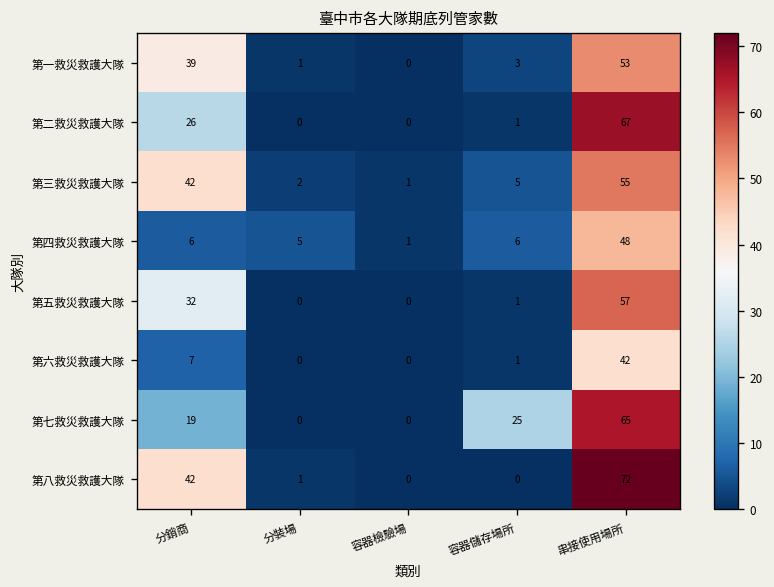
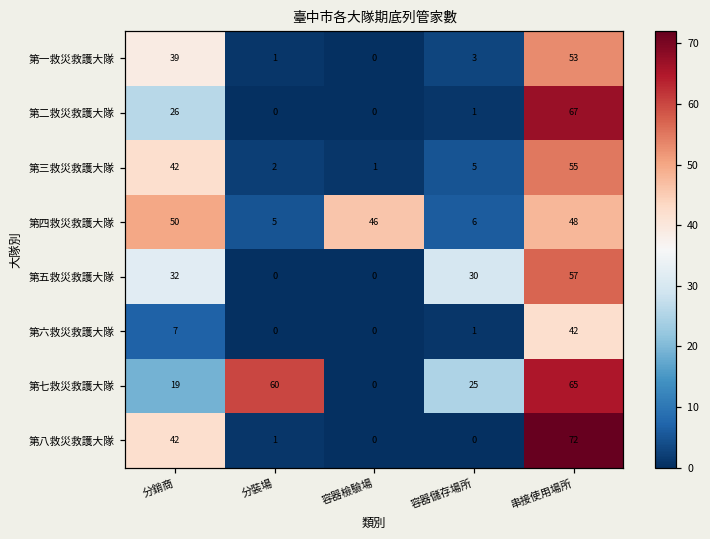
第四救災救護大隊, 分銷商: 6 -> 50
第四救災救護大隊, 容器檢驗場: 1 -> 46
第五救災救護大隊, 容器儲存場所: 1 -> 30
第七救災救護大隊, 分裝場: 0 -> 60
